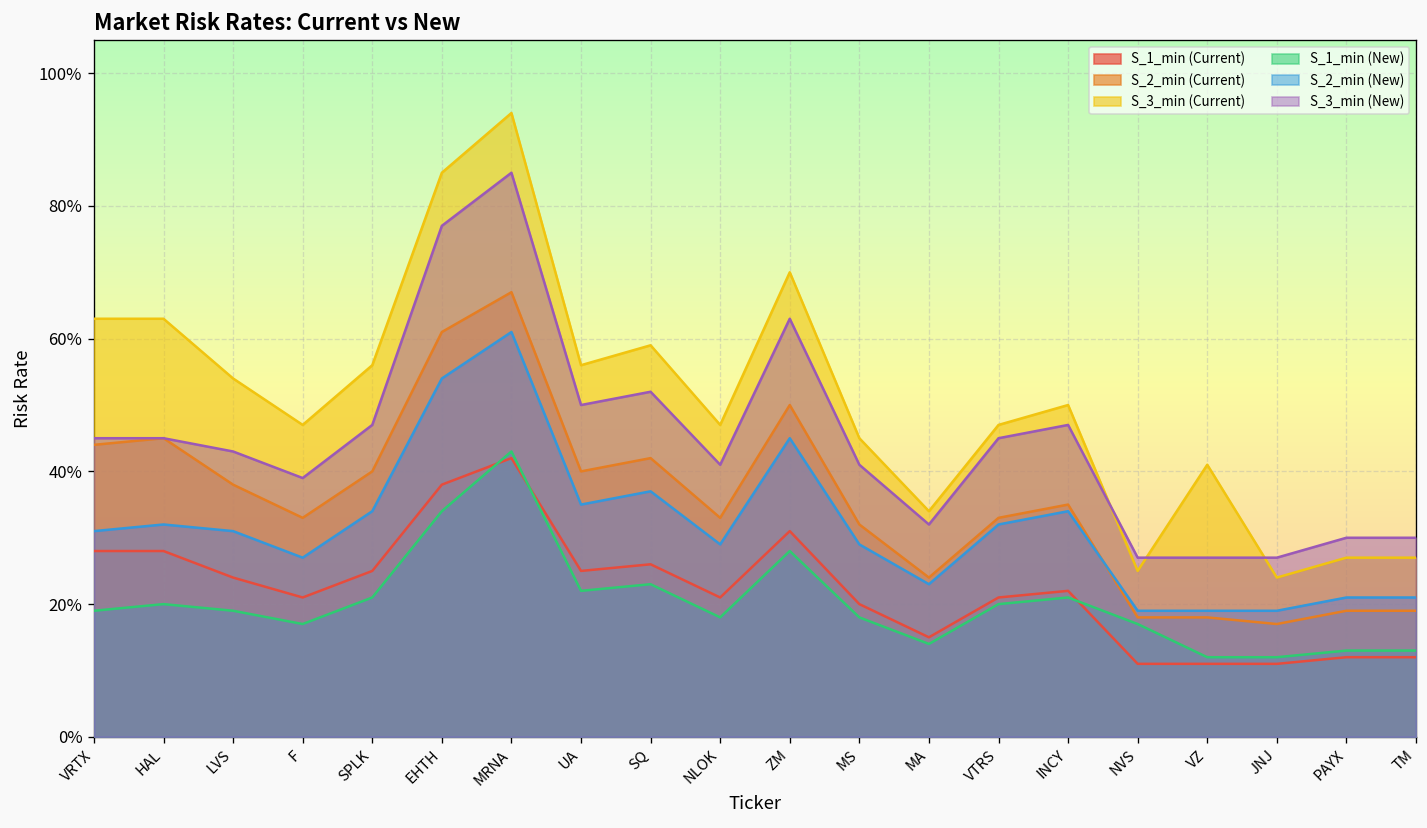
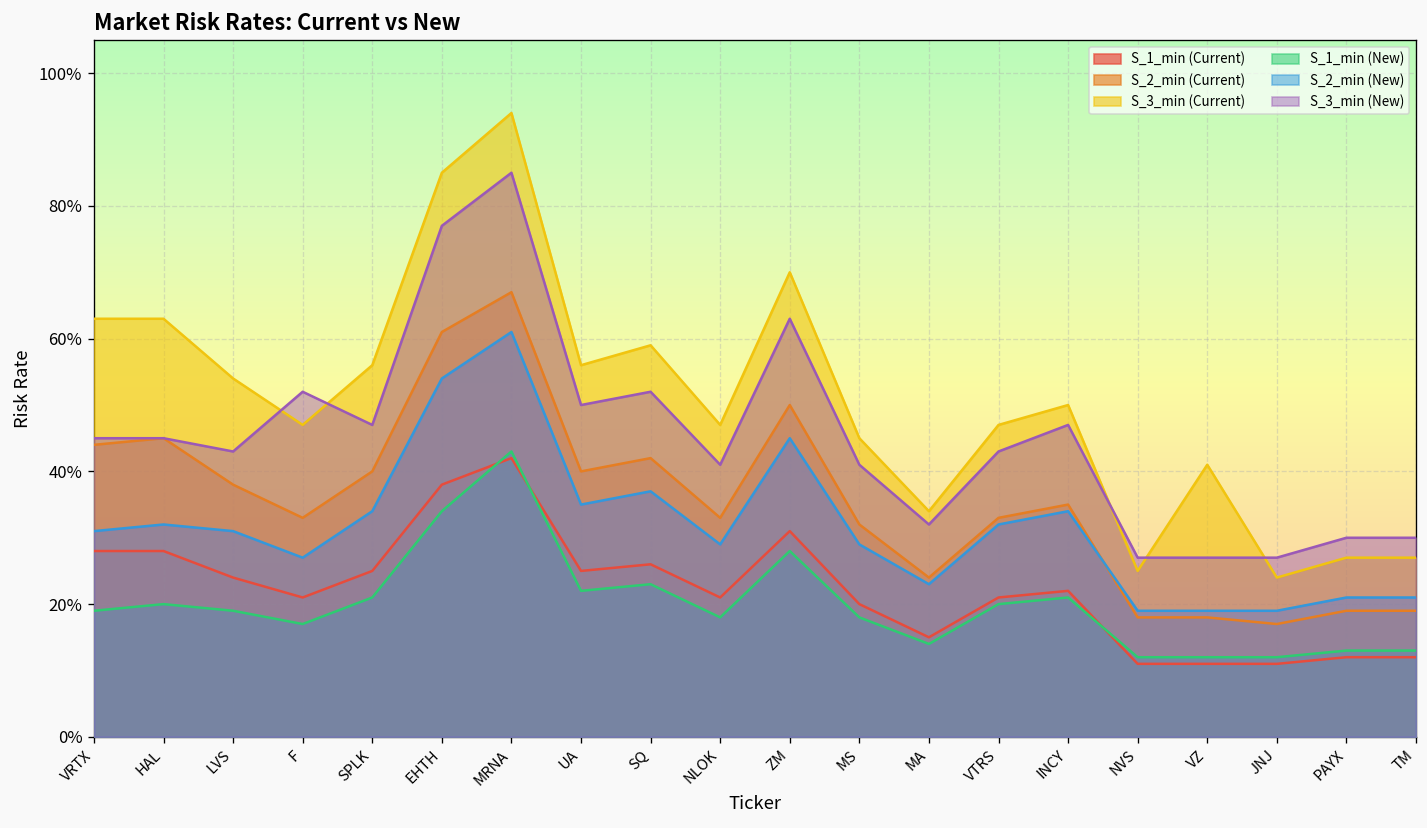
S_3_min (New), F: 39% -> 52%
S_3_min (New), VTRS: 45% -> 43%
S_1_min (New), NVS: 17% -> 12%
